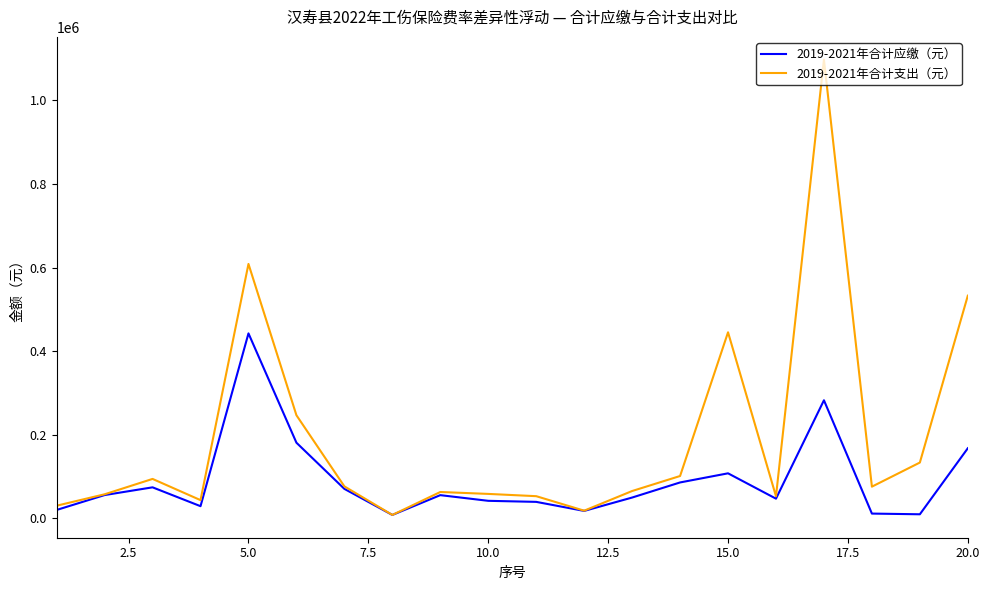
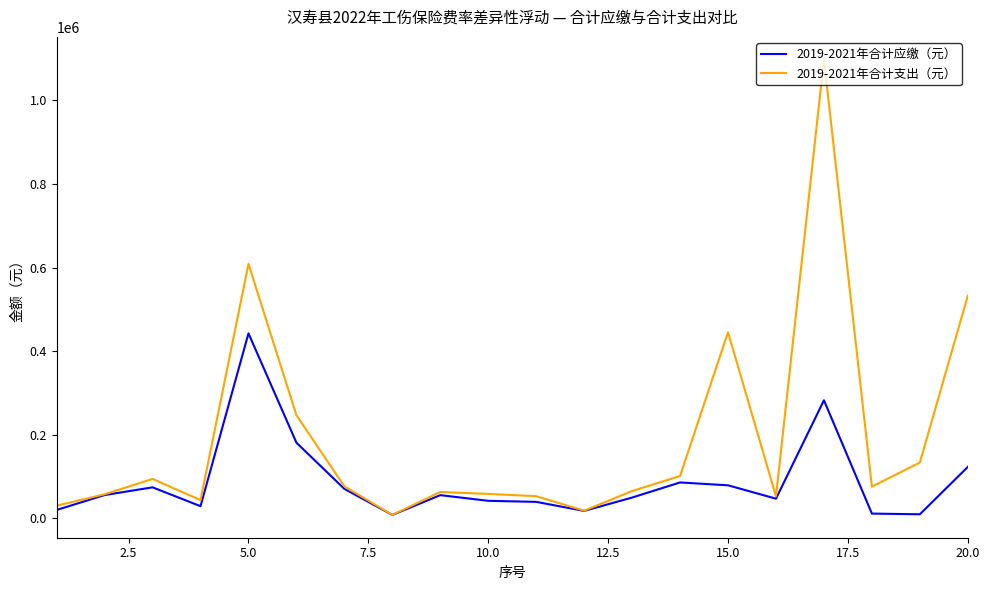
2019-2021年合计应缴（元）, 15.0: 110000 -> 80000
2019-2021年合计应缴（元）, 20.0: 170000 -> 120000
